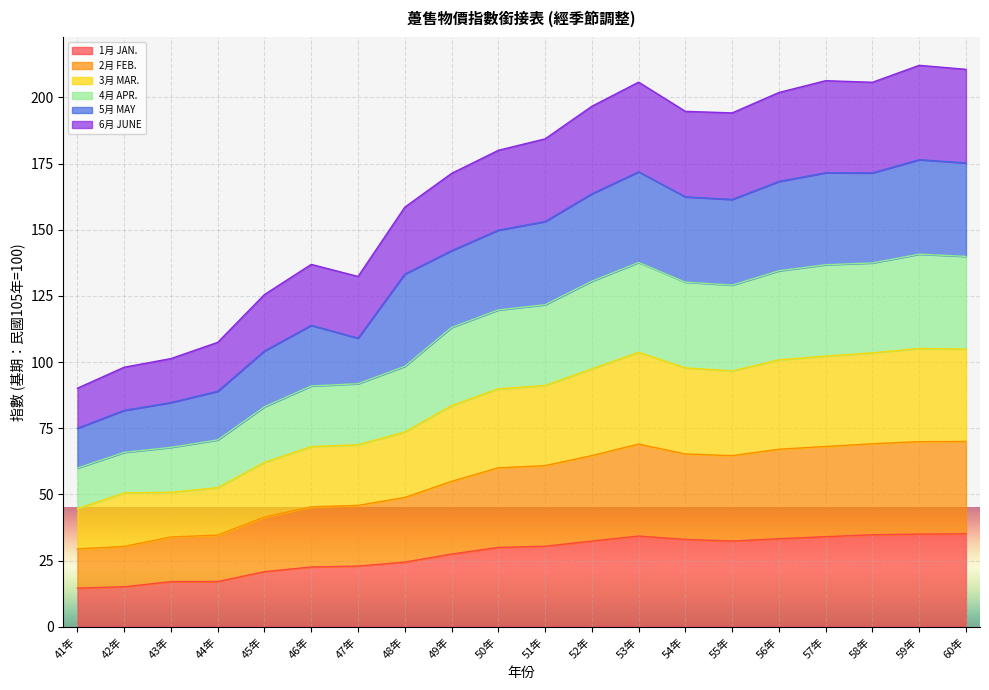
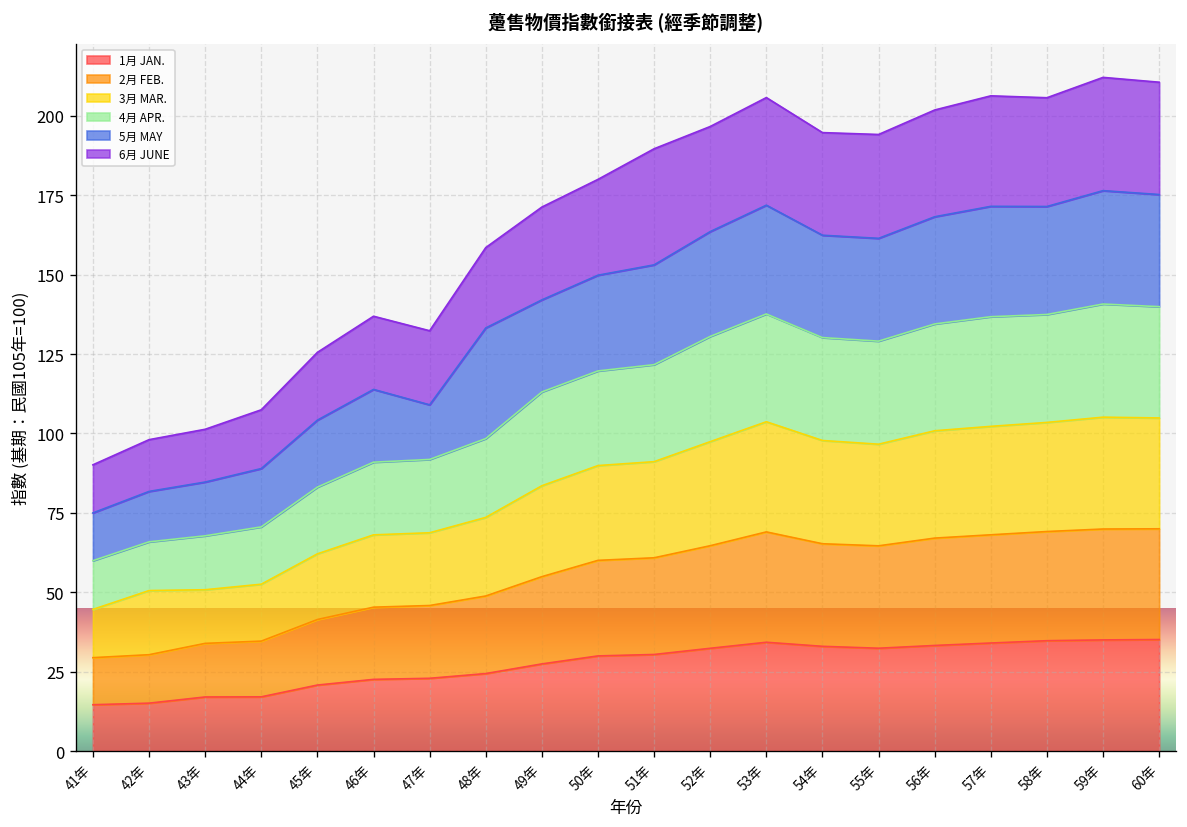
6月 JUNE, 51年: 31 -> 37
